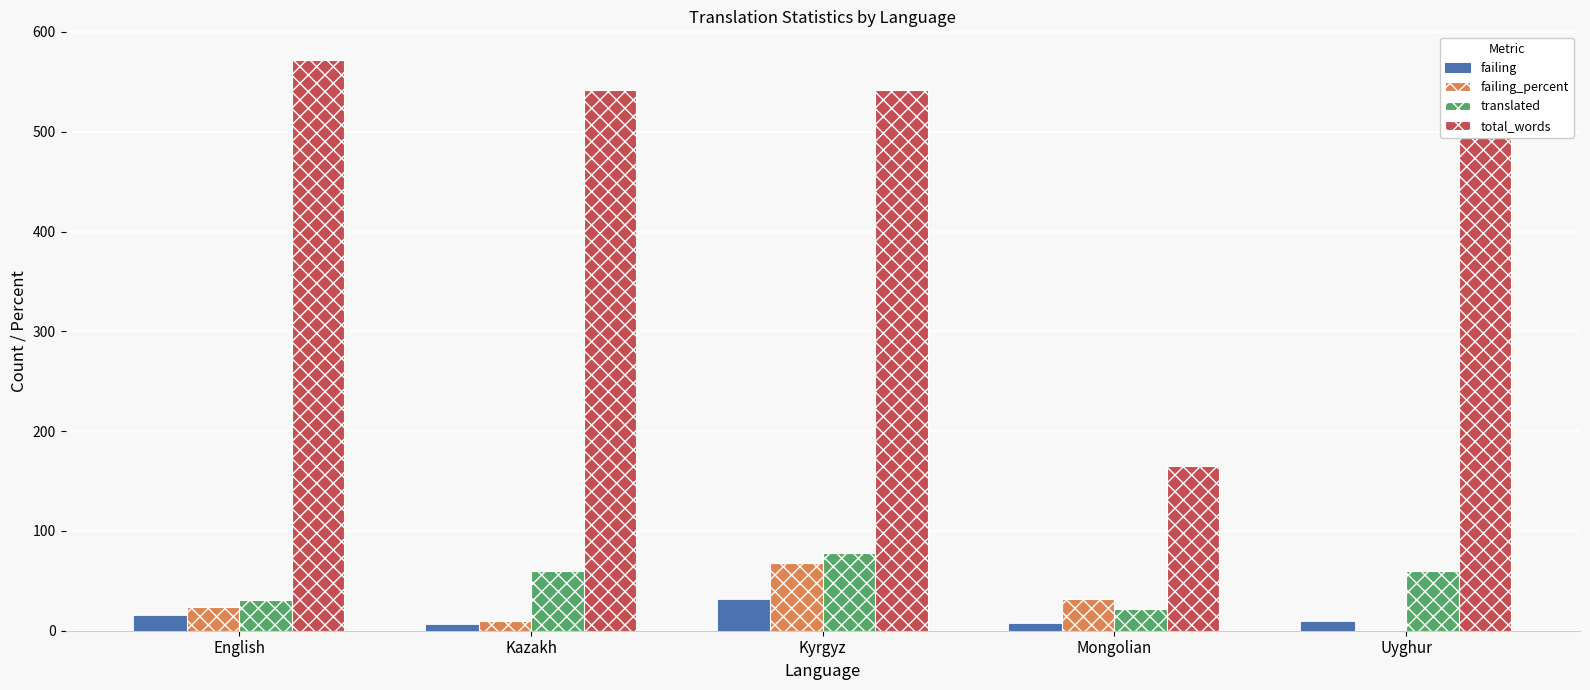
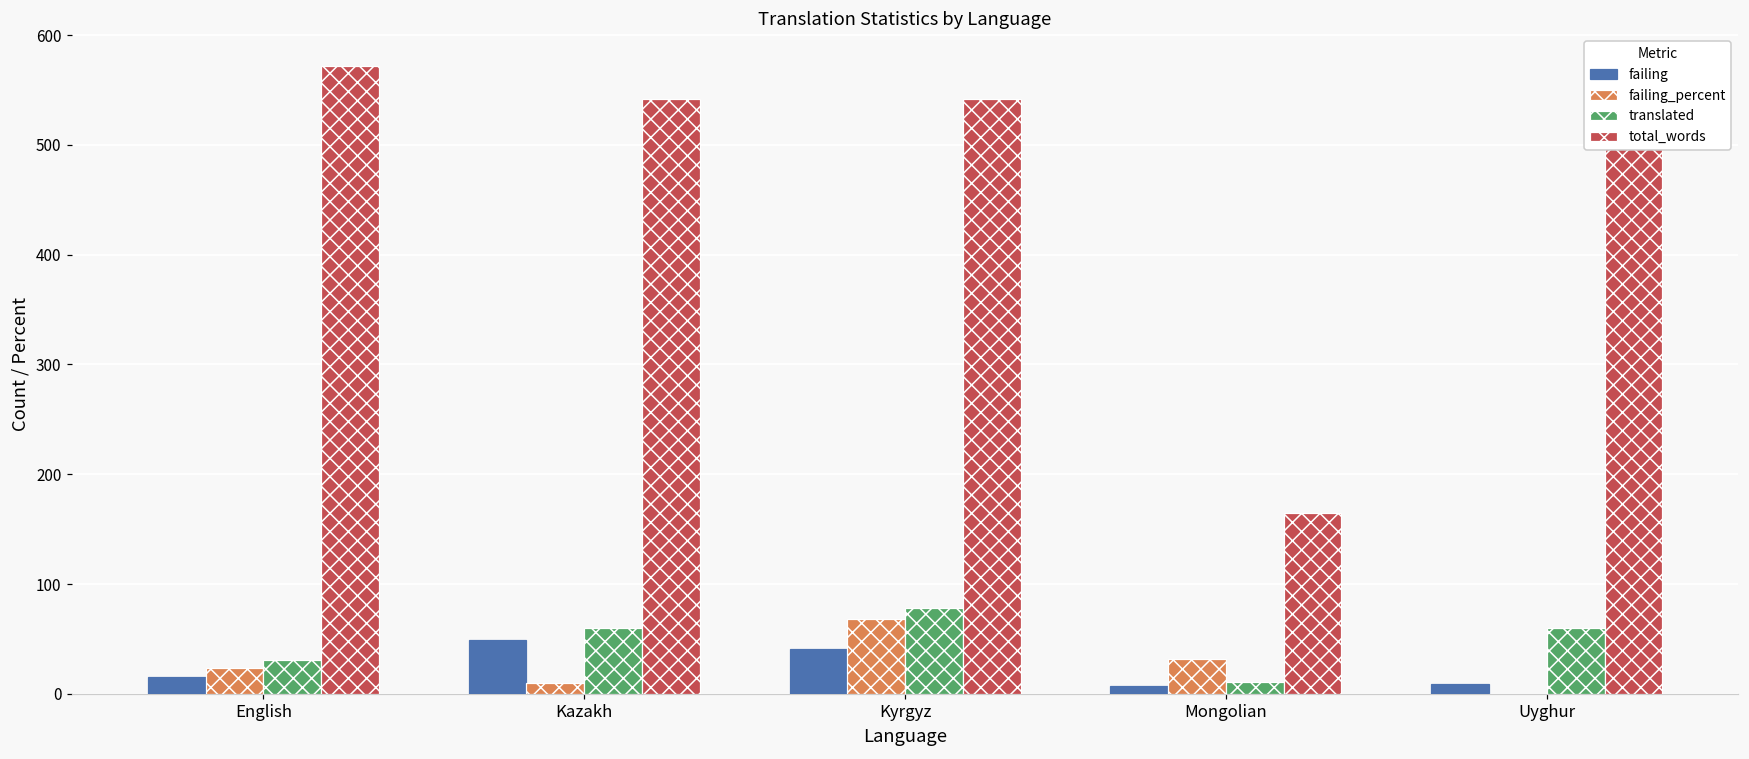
failing, Kazakh: 10 -> 50
failing, Kyrgyz: 30 -> 40
translated, Mongolian: 20 -> 10
